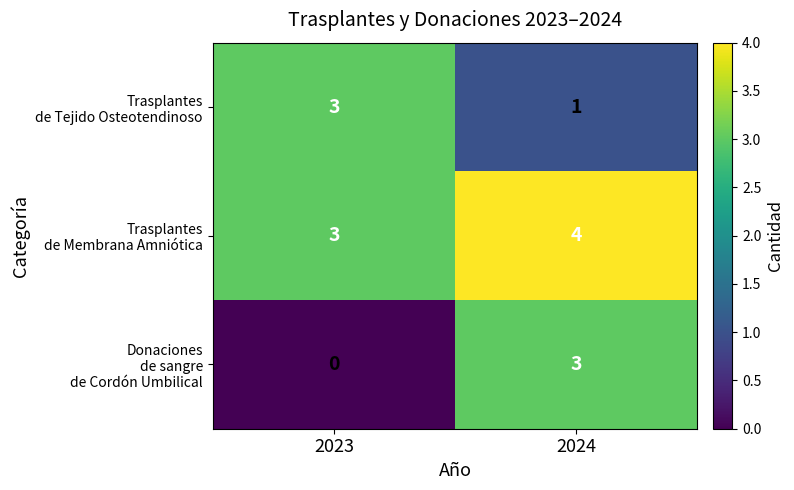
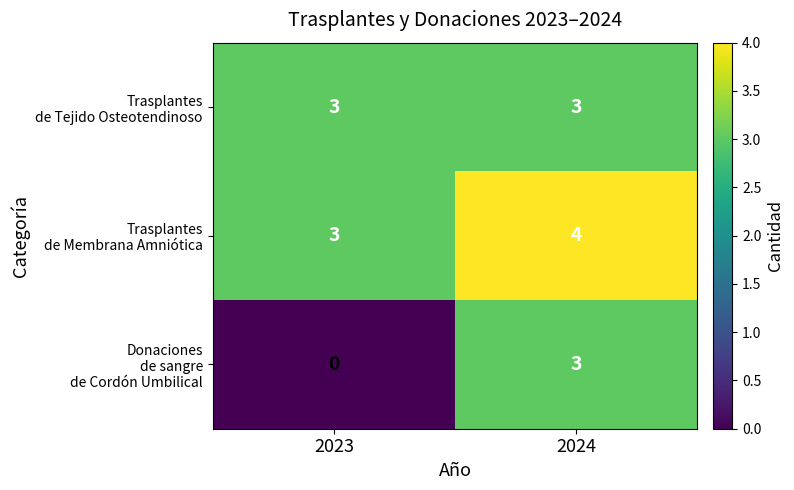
Trasplantes de Tejido Osteotendinoso, 2024: 1 -> 3
